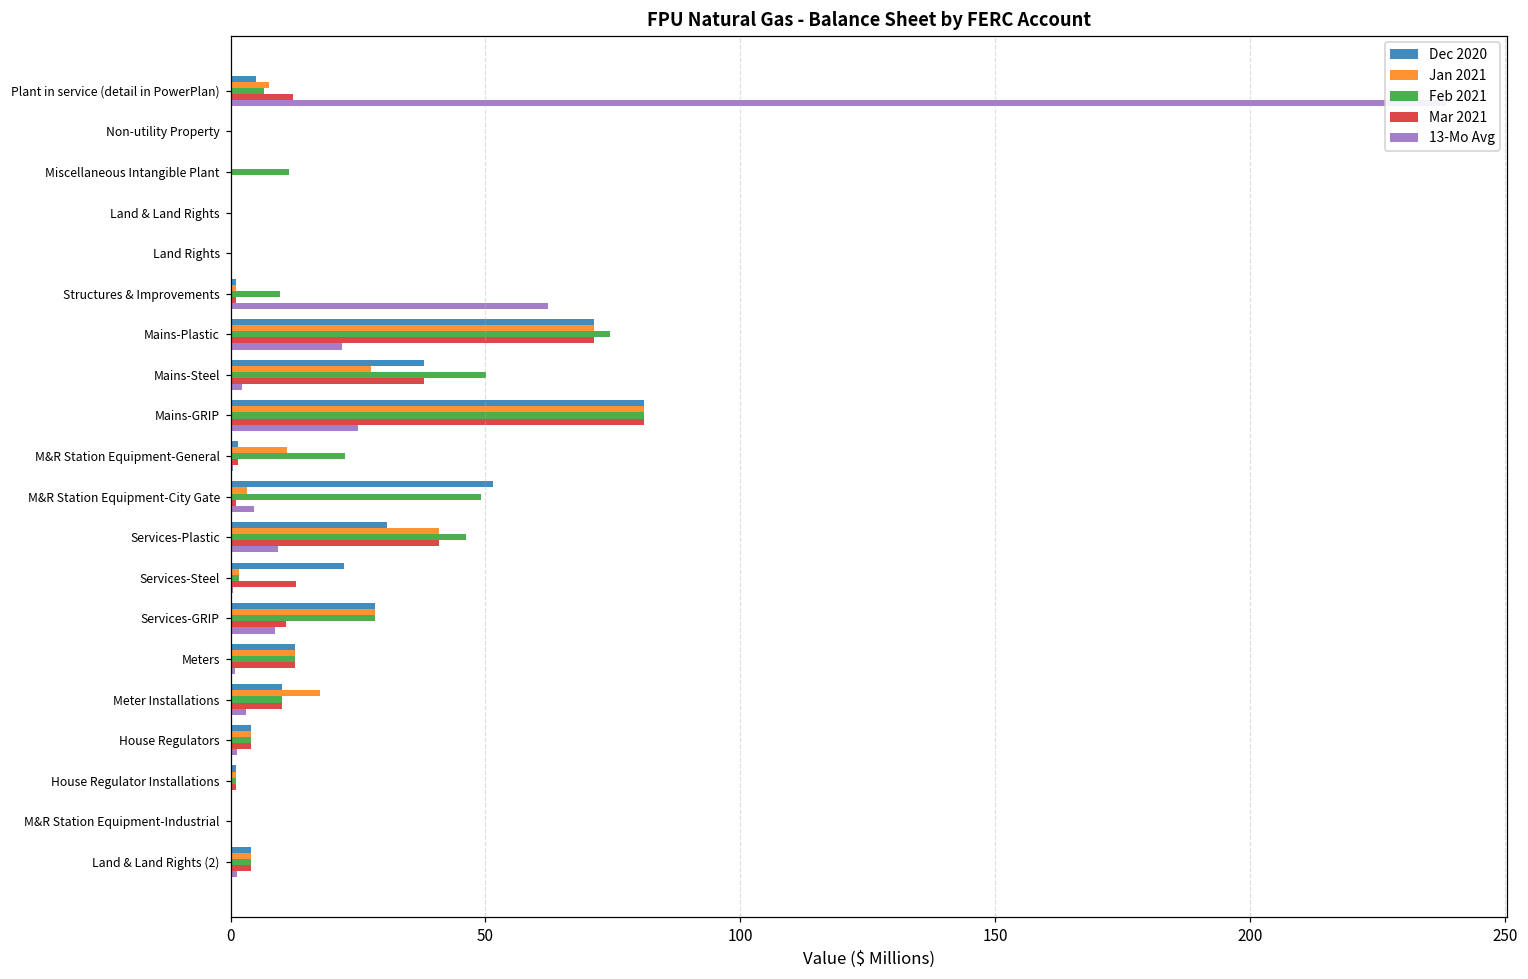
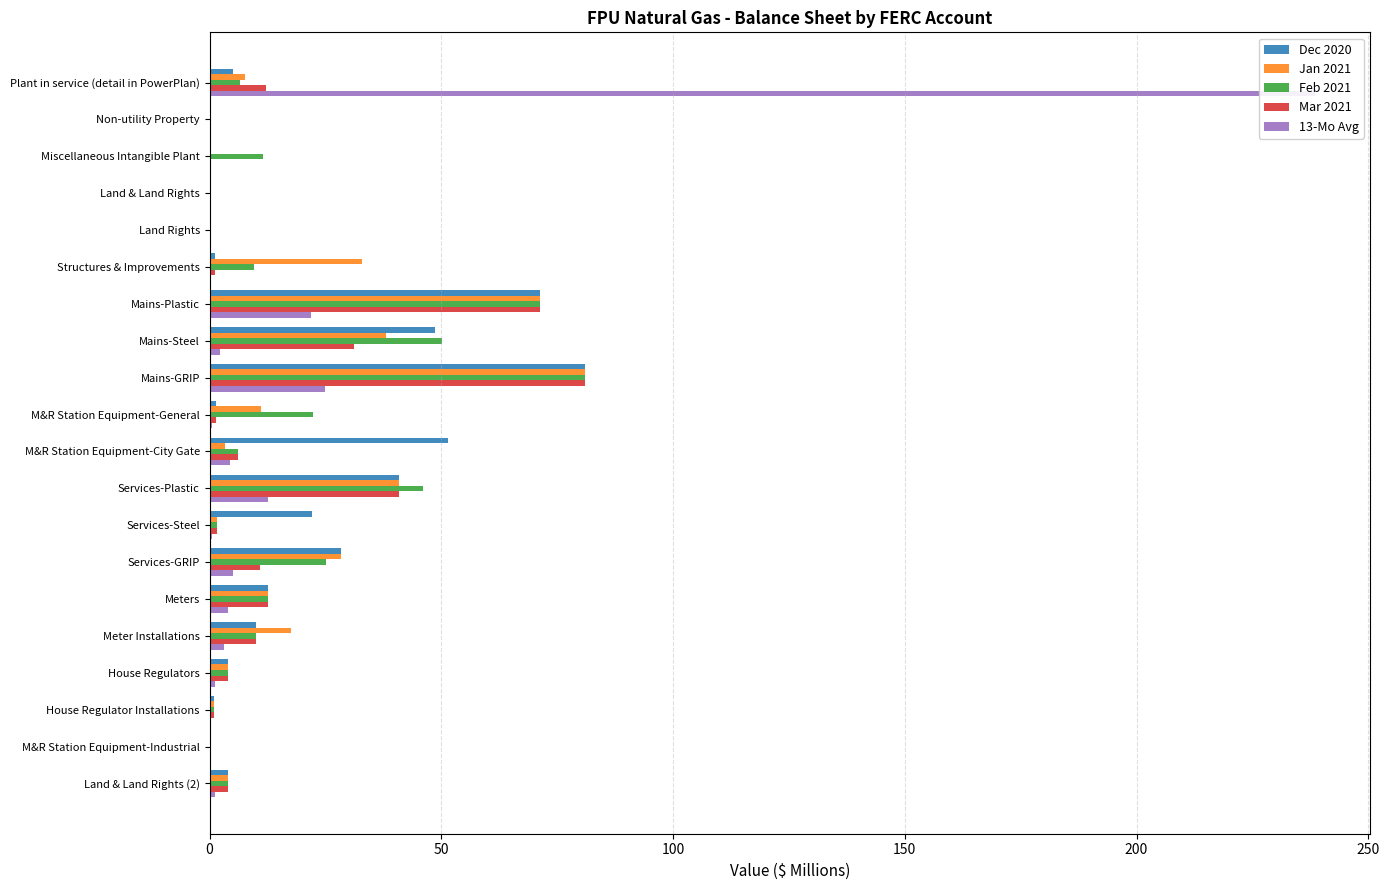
Jan 2021, Structures & Improvements: 1 -> 33
13-Mo Avg, Structures & Improvements: 62 -> 0
Feb 2021, Mains-Plastic: 74 -> 71
Dec 2020, Mains-Steel: 38 -> 49
Jan 2021, Mains-Steel: 27 -> 38
Mar 2021, Mains-Steel: 38 -> 31
Feb 2021, M&R Station Equipment-City Gate: 49 -> 6
Mar 2021, M&R Station Equipment-City Gate: 1 -> 6
Dec 2020, Services-Plastic: 31 -> 41
13-Mo Avg, Services-Plastic: 9 -> 13
Mar 2021, Services-Steel: 13 -> 2
Feb 2021, Services-GRIP: 28 -> 25
13-Mo Avg, Services-GRIP: 9 -> 5
13-Mo Avg, Meters: 1 -> 4
